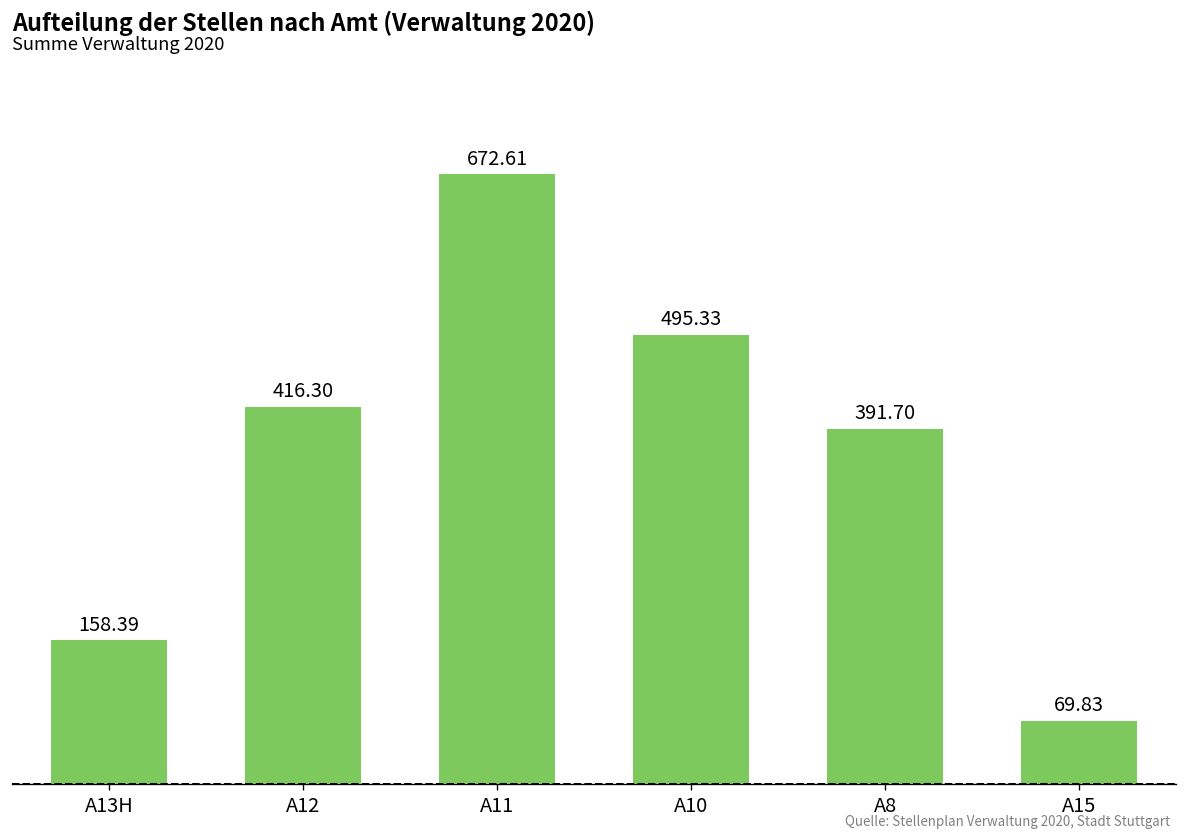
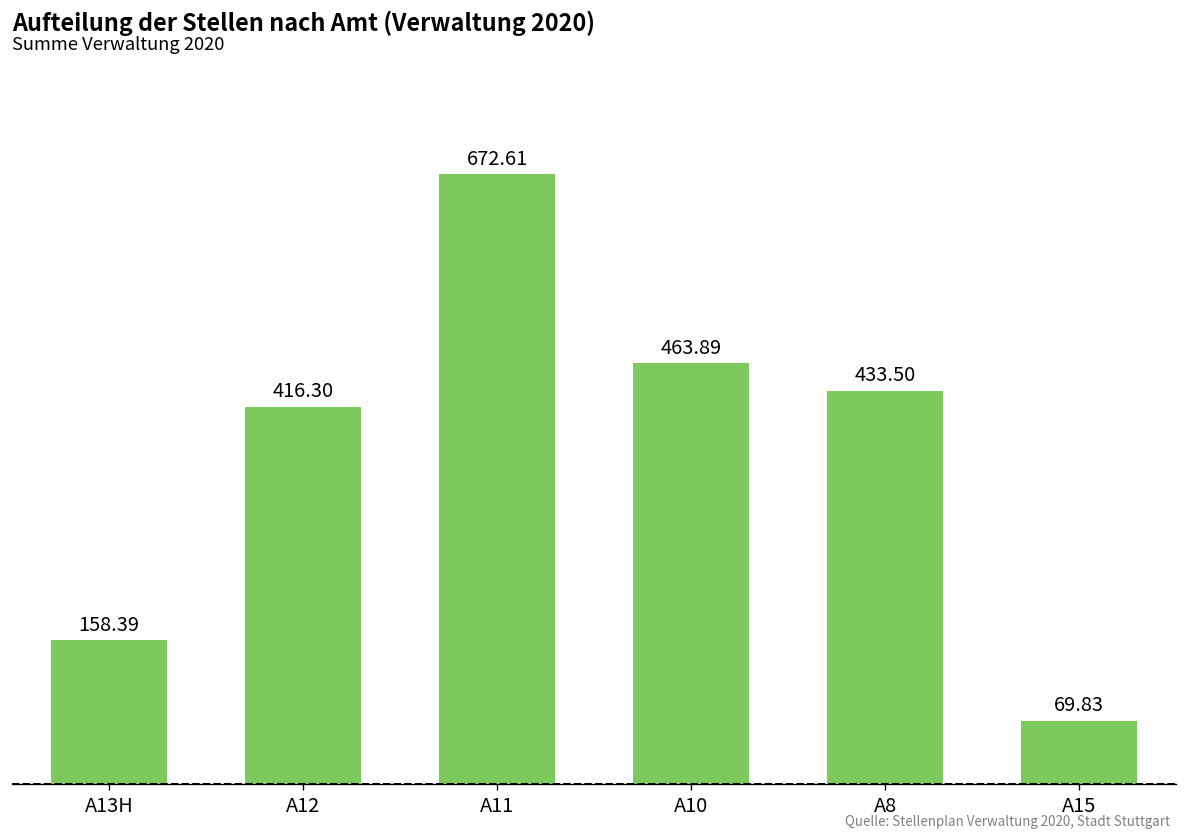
A10: 495.33 -> 463.89
A8: 391.70 -> 433.50
